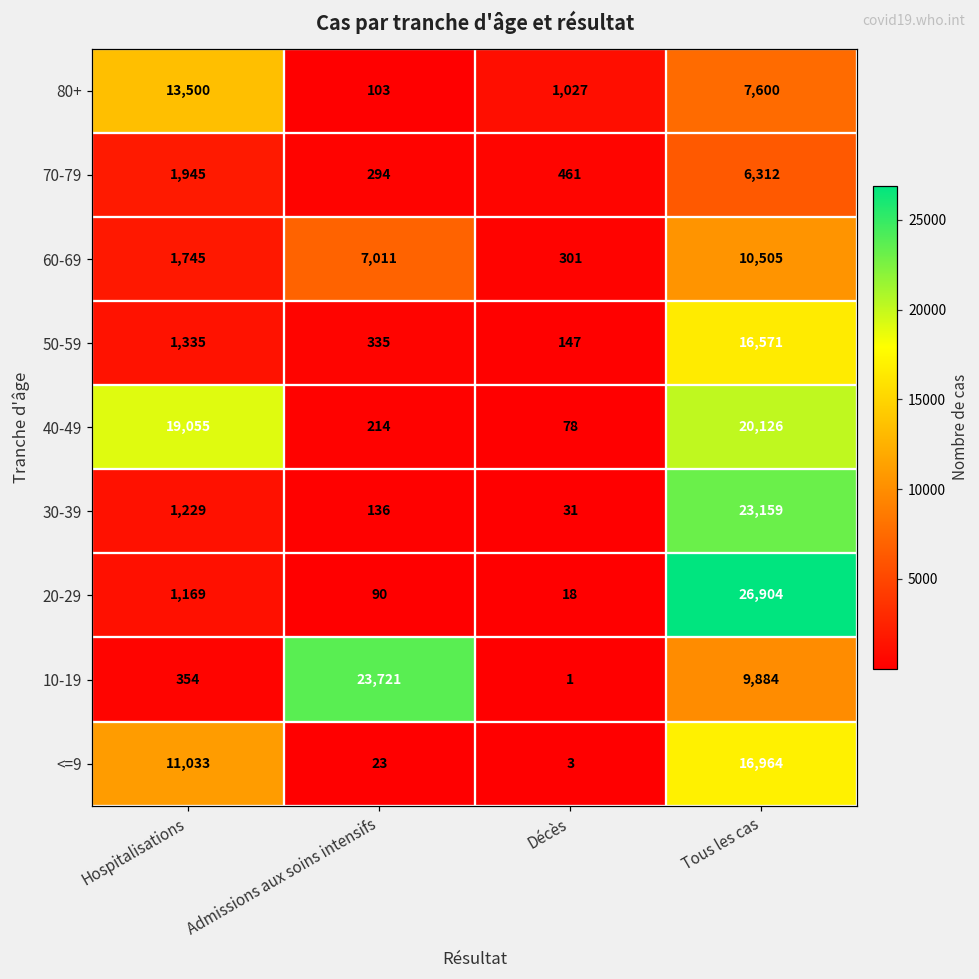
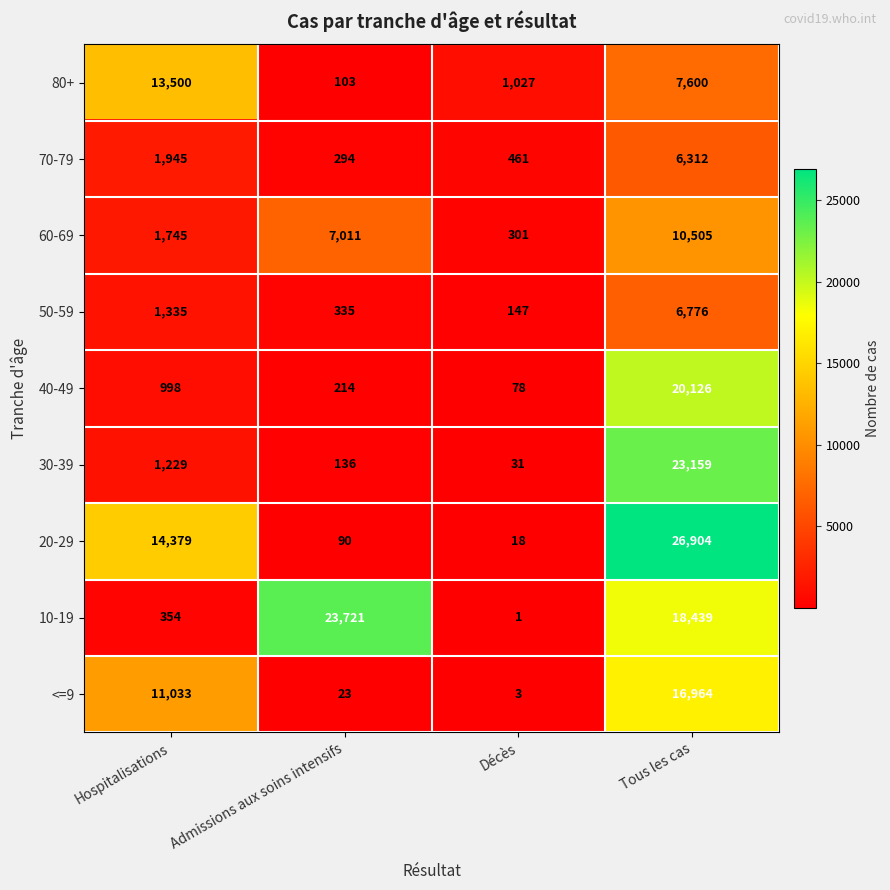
50-59, Tous les cas: 16,571 -> 6,776
40-49, Hospitalisations: 19,055 -> 998
20-29, Hospitalisations: 1,169 -> 14,379
10-19, Tous les cas: 9,884 -> 18,439
